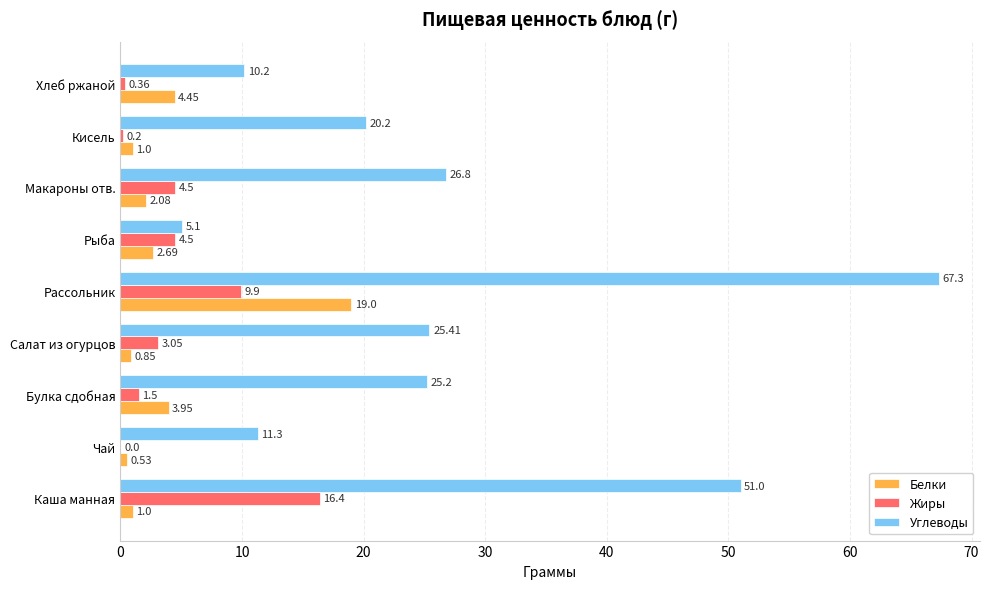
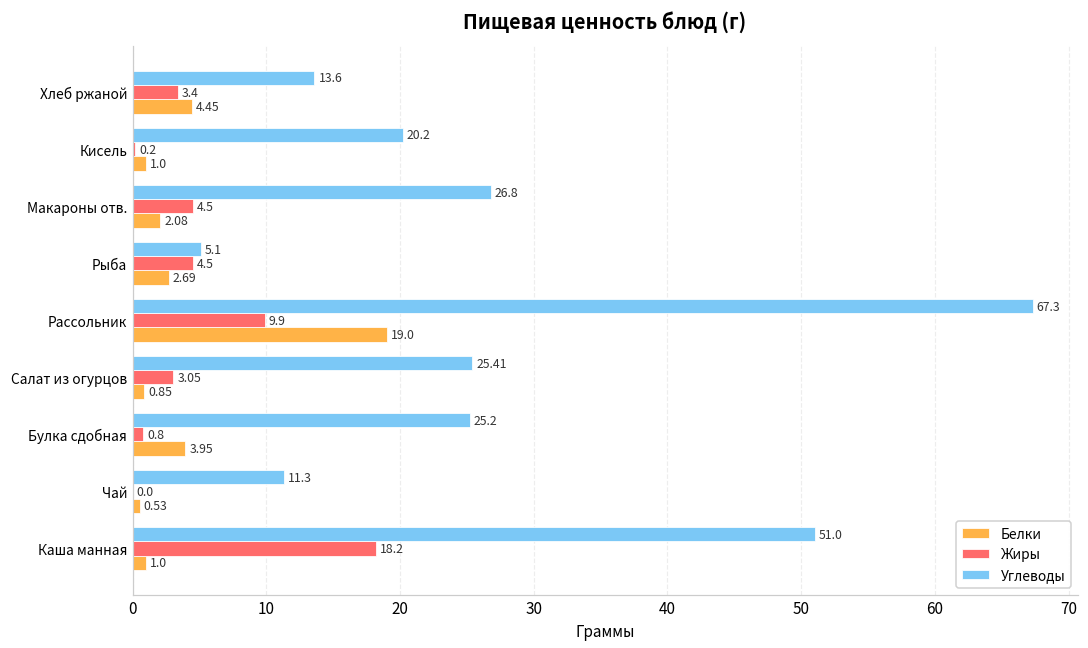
Углеводы, Хлеб ржаной: 10.2 -> 13.6
Жиры, Хлеб ржаной: 0.36 -> 3.4
Жиры, Булка сдобная: 1.5 -> 0.8
Жиры, Каша манная: 16.4 -> 18.2
